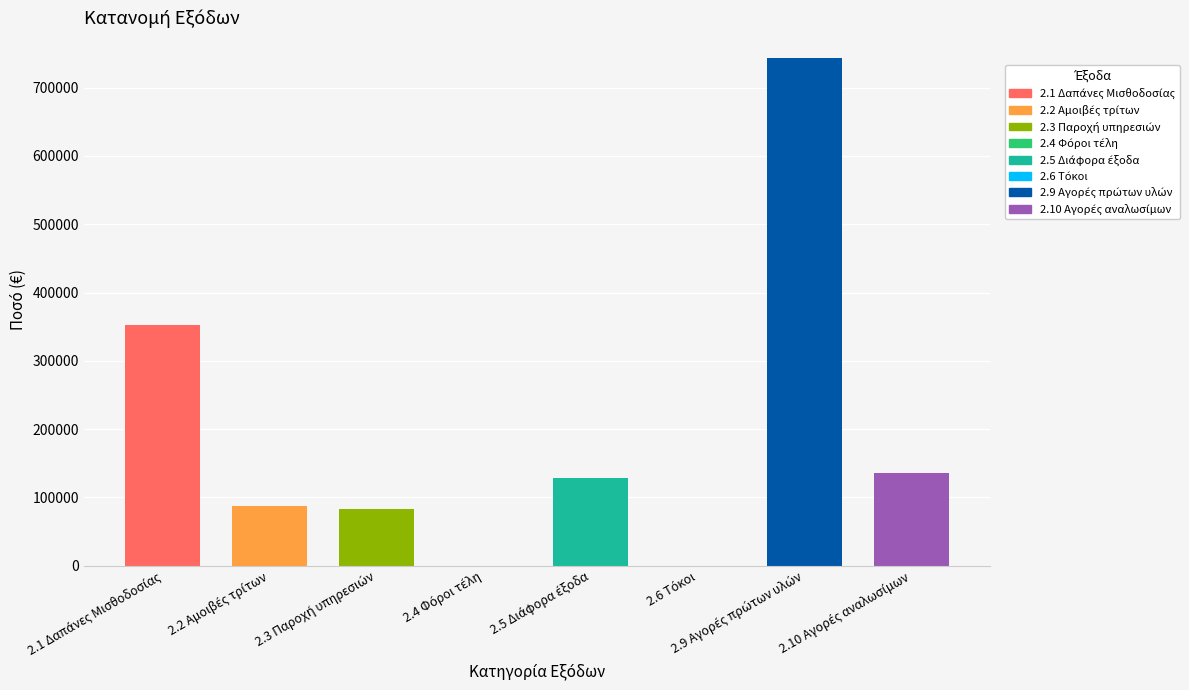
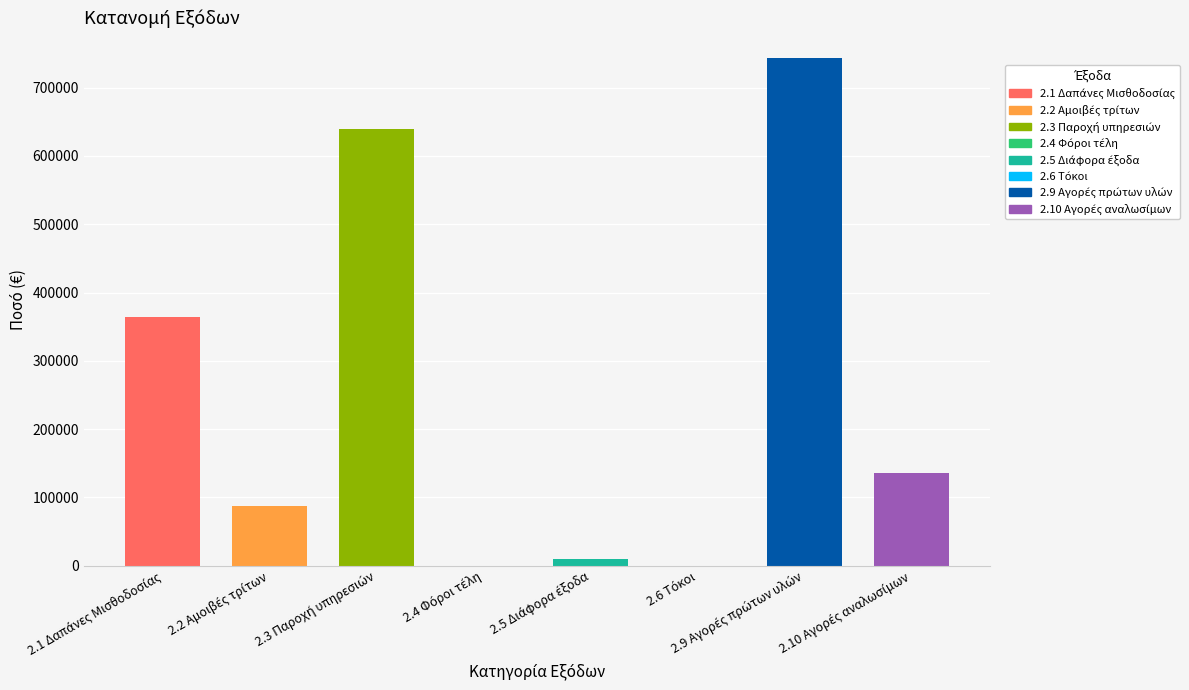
2.1 Δαπάνες Μισθοδοσίας: 350000 -> 360000
2.3 Παροχή υπηρεσιών: 80000 -> 640000
2.5 Διάφορα έξοδα: 130000 -> 10000
